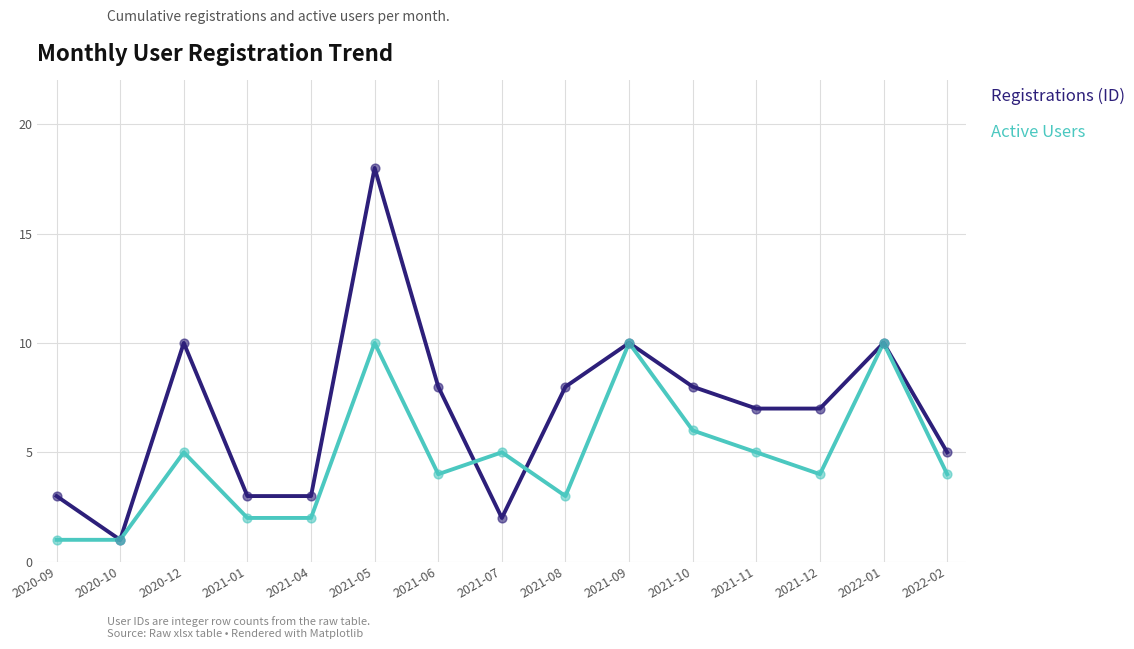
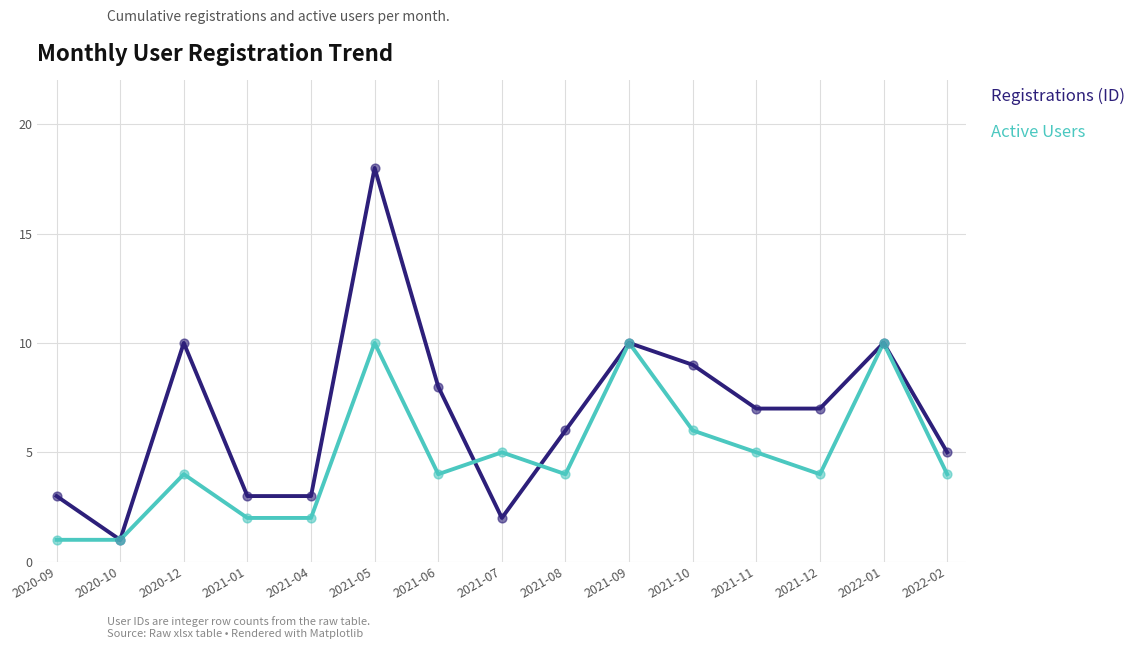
Active Users, 2020-12: 5 -> 4
Registrations (ID), 2021-08: 8 -> 6
Active Users, 2021-08: 3 -> 4
Registrations (ID), 2021-10: 8 -> 9
